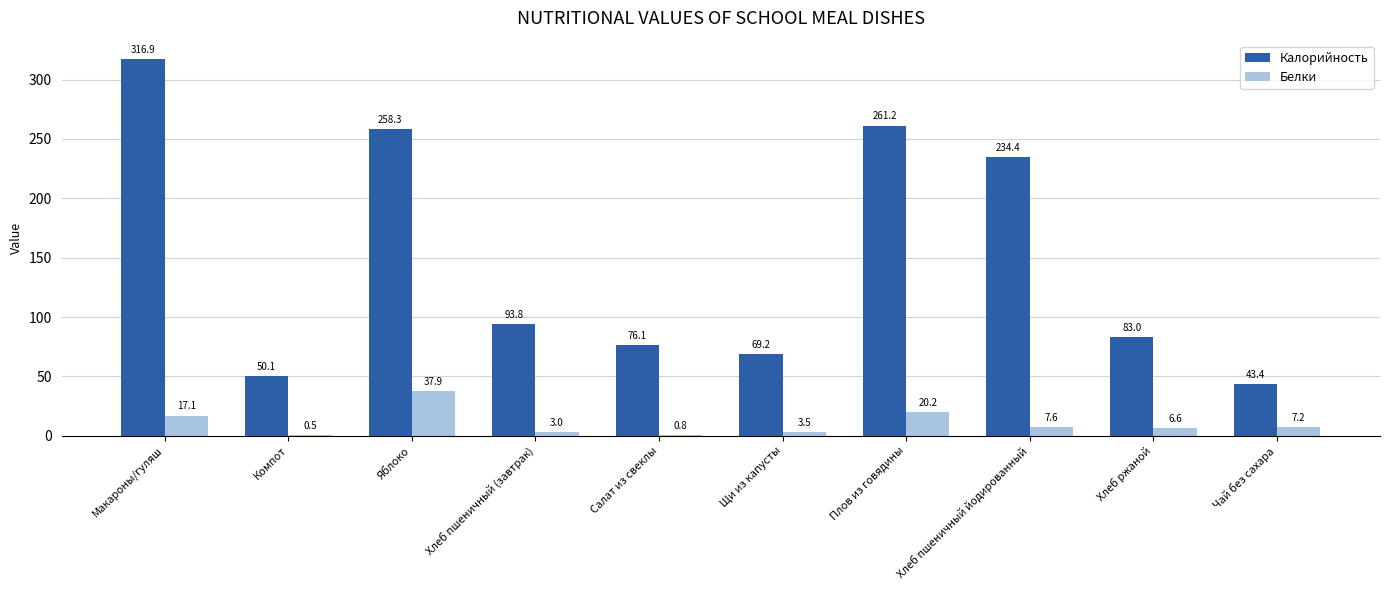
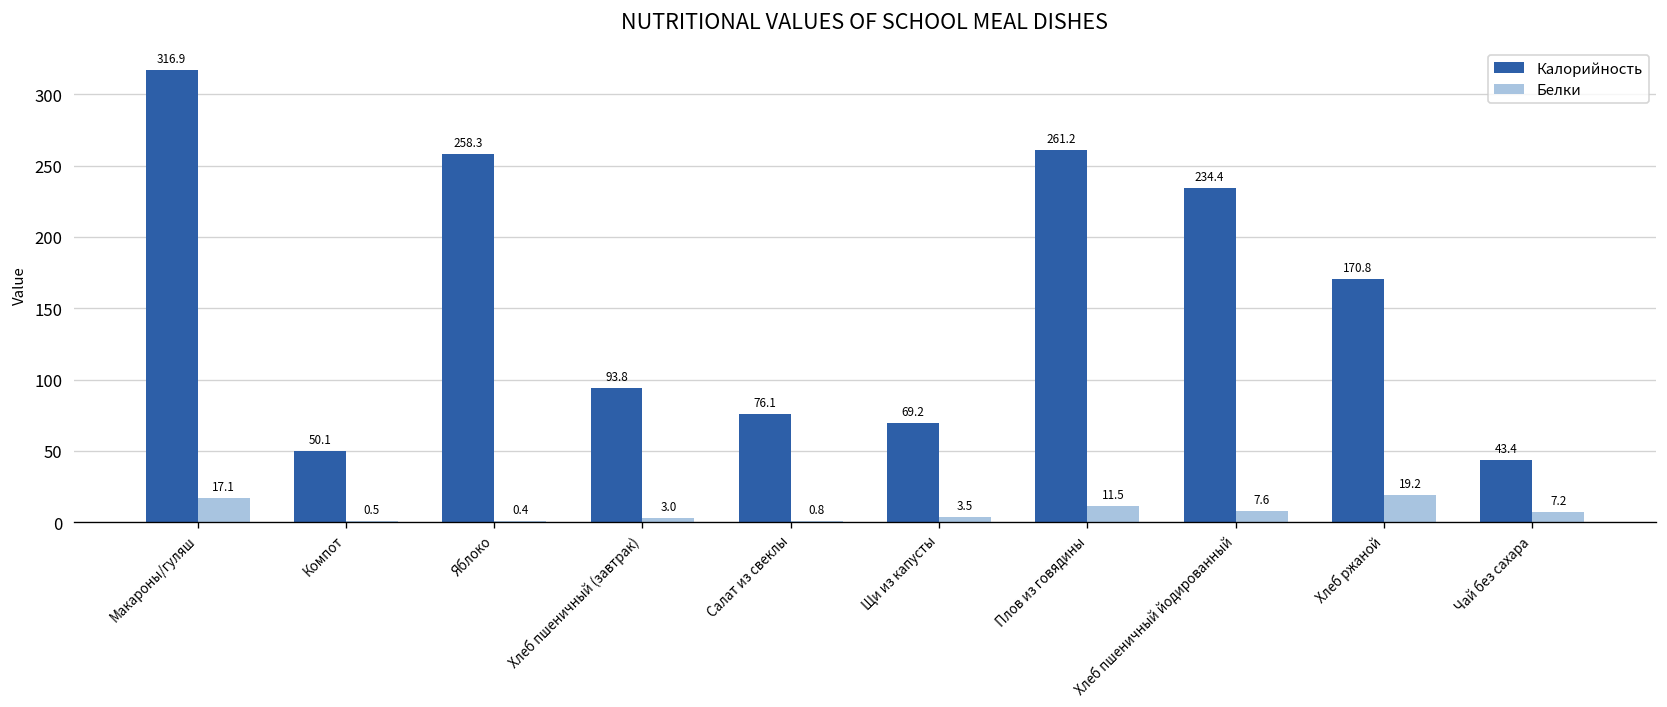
Белки, Яблоко: 37.9 -> 0.4
Белки, Плов из говядины: 20.2 -> 11.5
Калорийность, Хлеб ржаной: 83.0 -> 170.8
Белки, Хлеб ржаной: 6.6 -> 19.2
